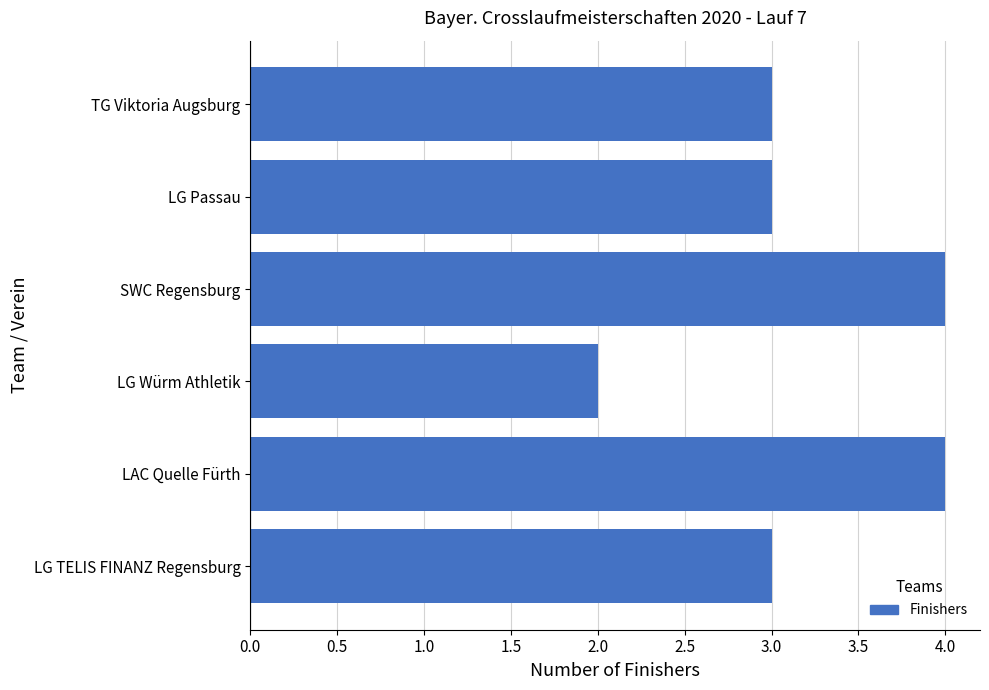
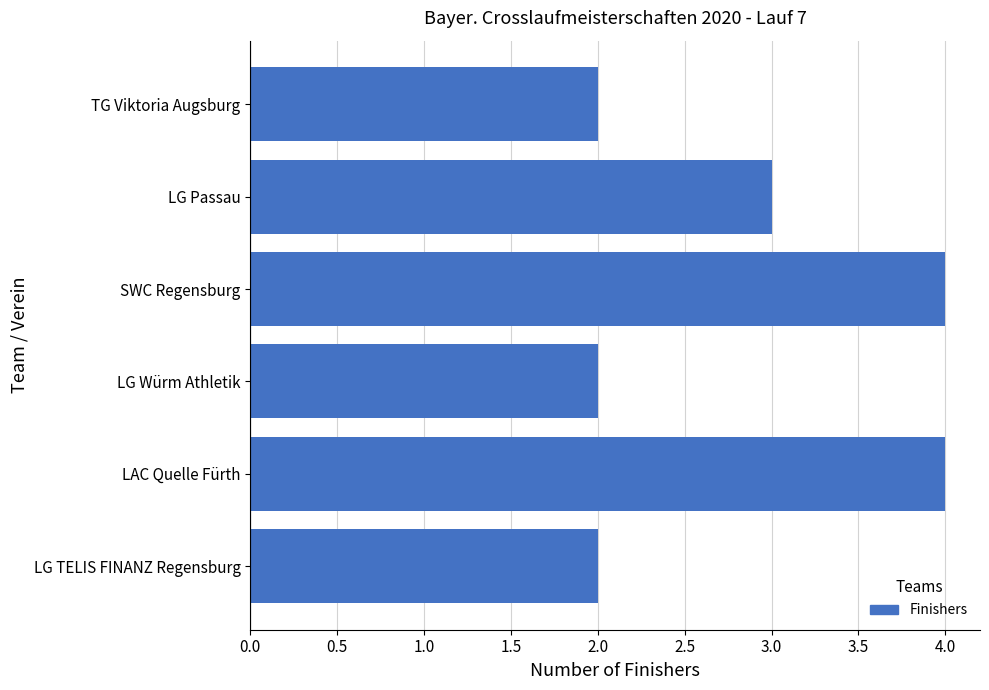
TG Viktoria Augsburg: 3 -> 2
LG TELIS FINANZ Regensburg: 3 -> 2
